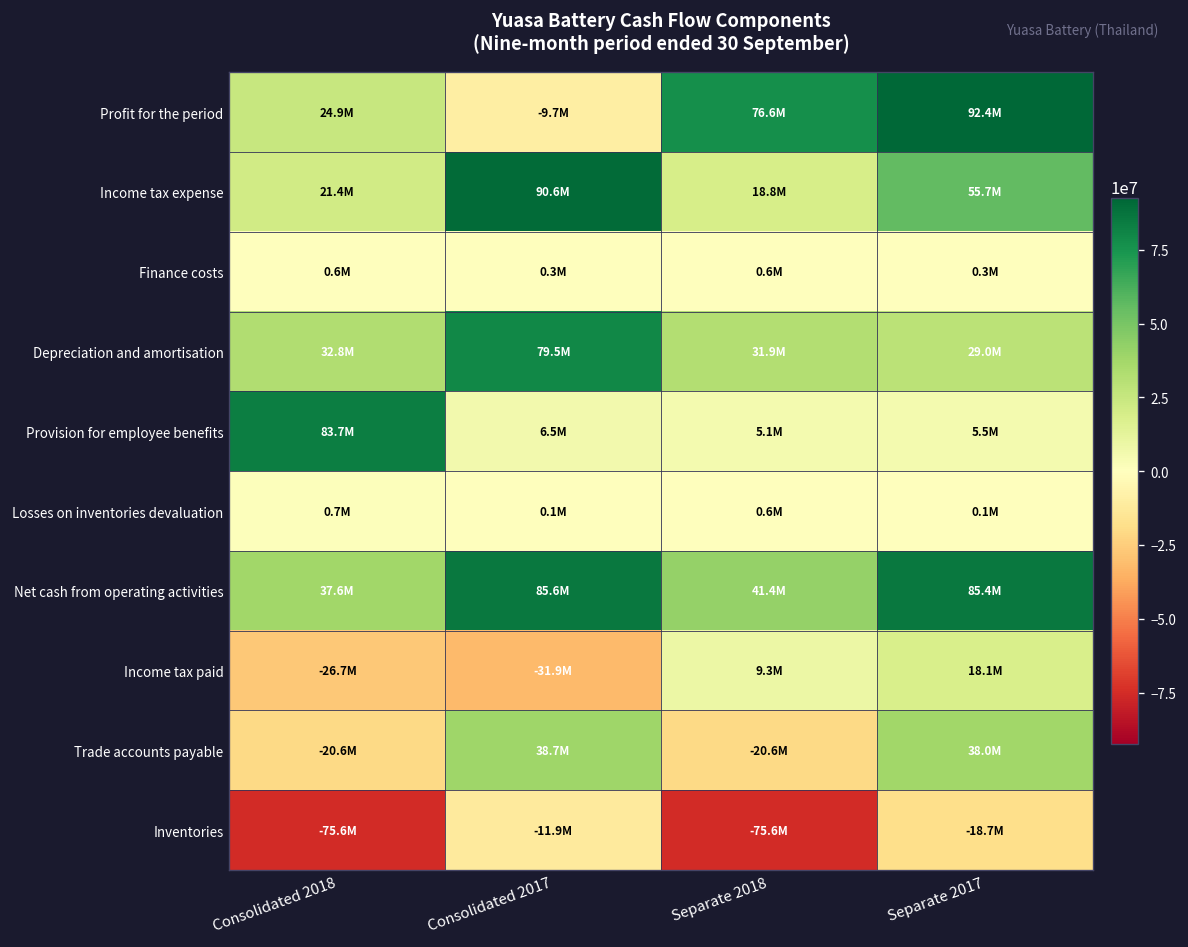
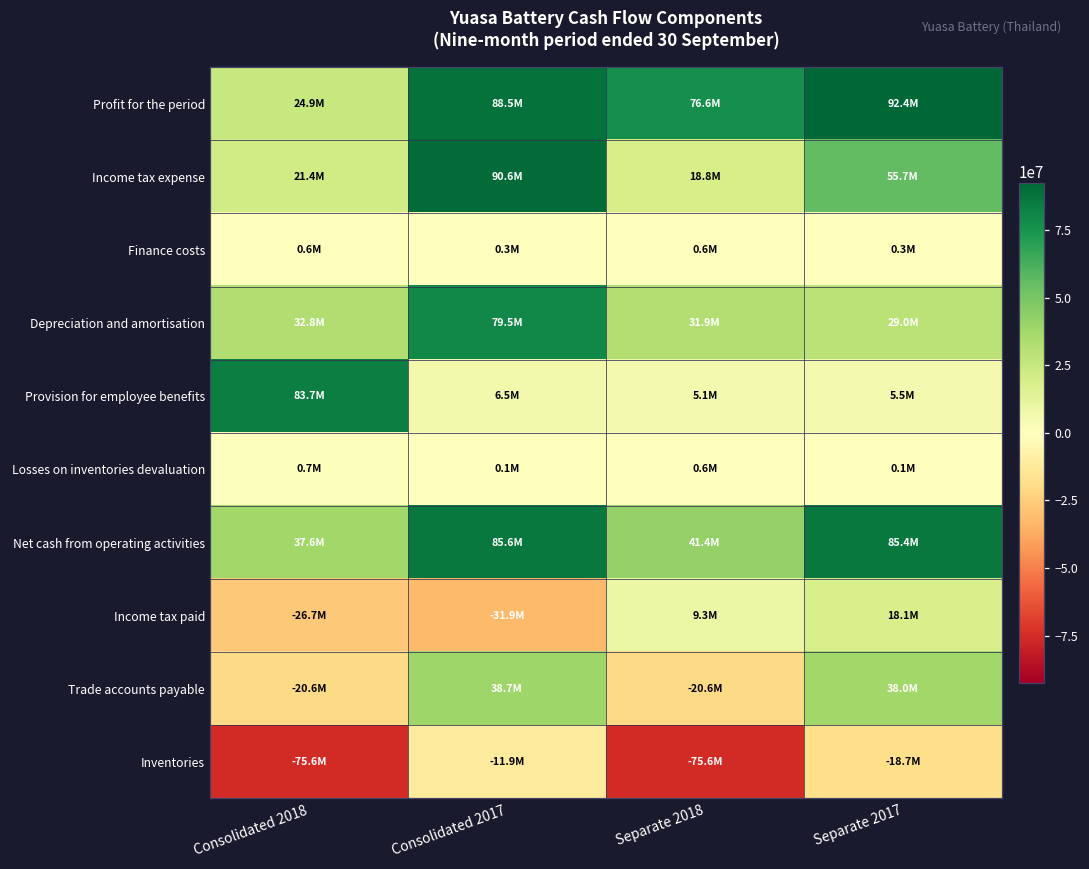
Profit for the period, Consolidated 2017: -9.7M -> 88.5M
